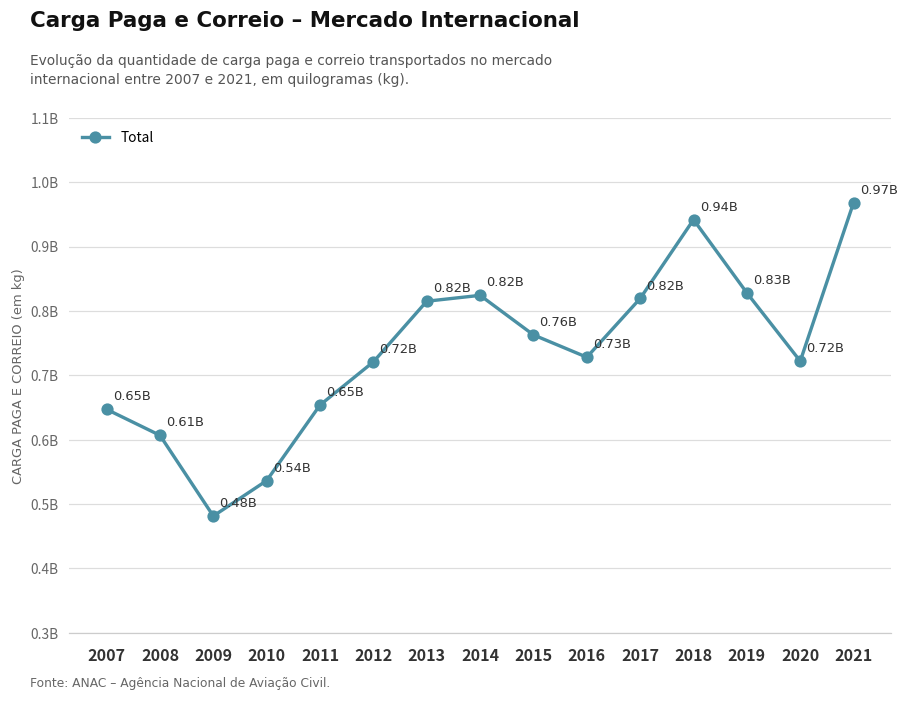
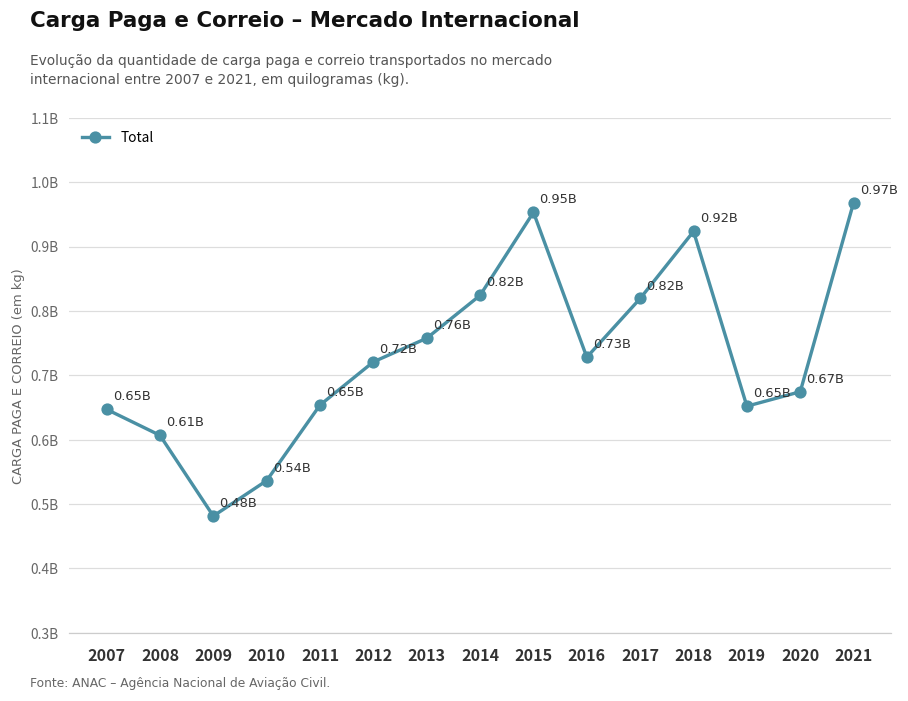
2013: 0.82B -> 0.76B
2015: 0.76B -> 0.95B
2018: 0.94B -> 0.92B
2019: 0.83B -> 0.65B
2020: 0.72B -> 0.67B
